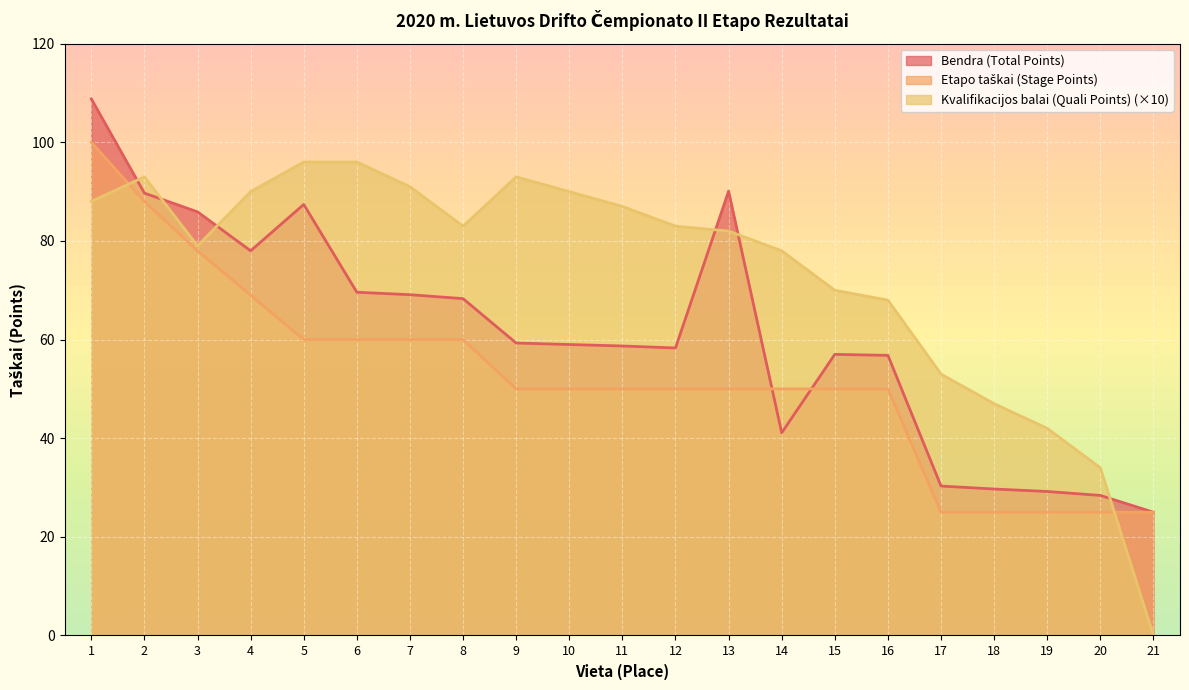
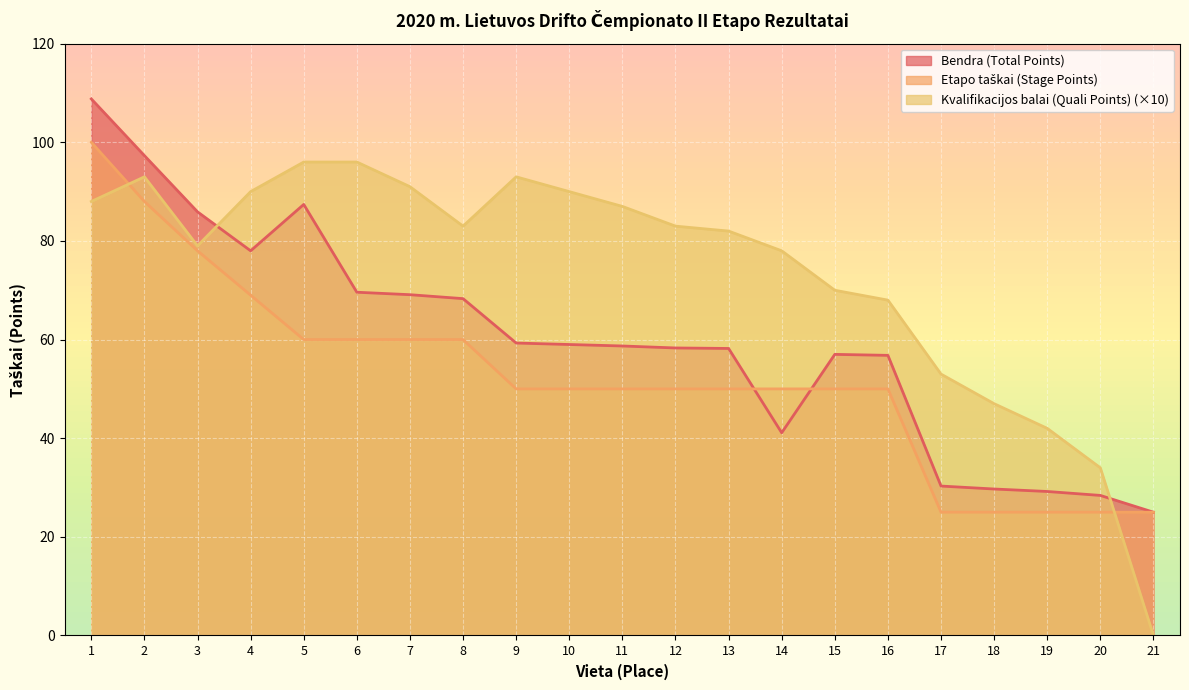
Bendra (Total Points), 2: 90 -> 97
Bendra (Total Points), 13: 90 -> 58
